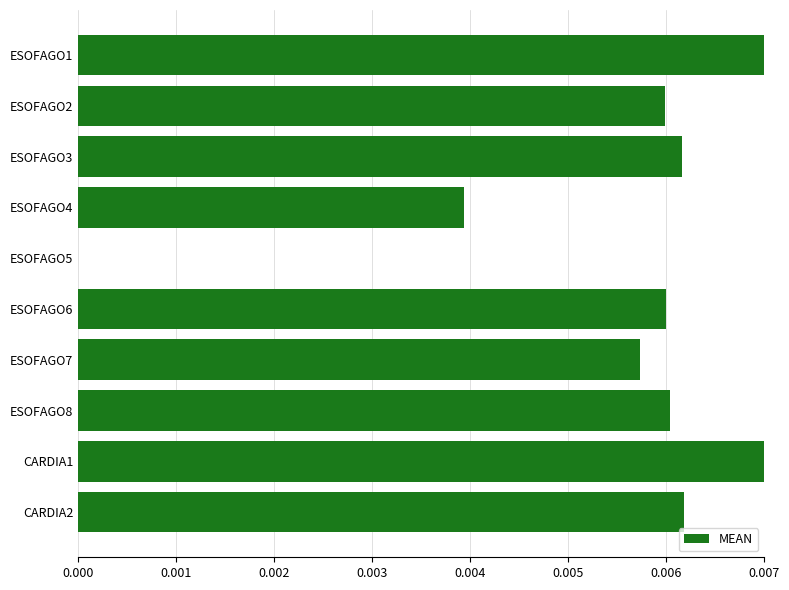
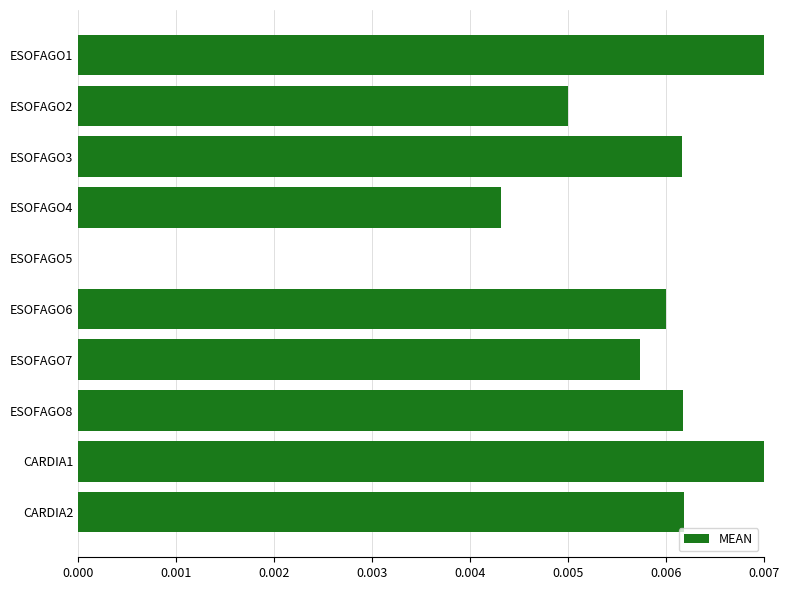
ESOFAGO2: 0.0060 -> 0.0050
ESOFAGO4: 0.0039 -> 0.0043
ESOFAGO8: 0.0060 -> 0.0062
